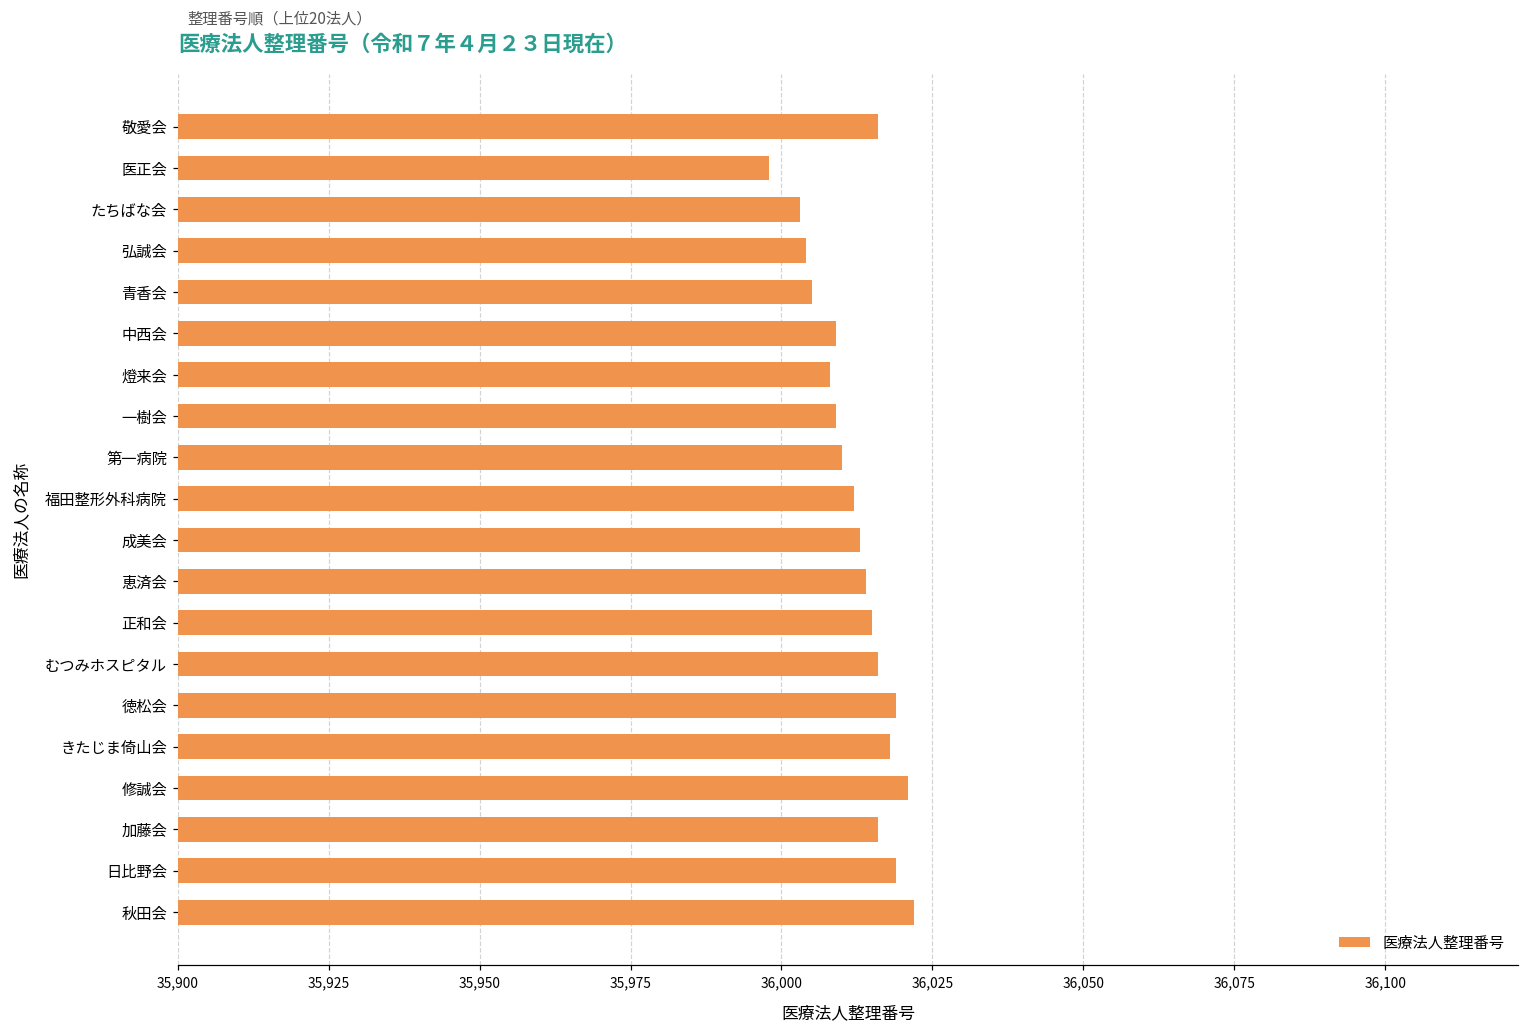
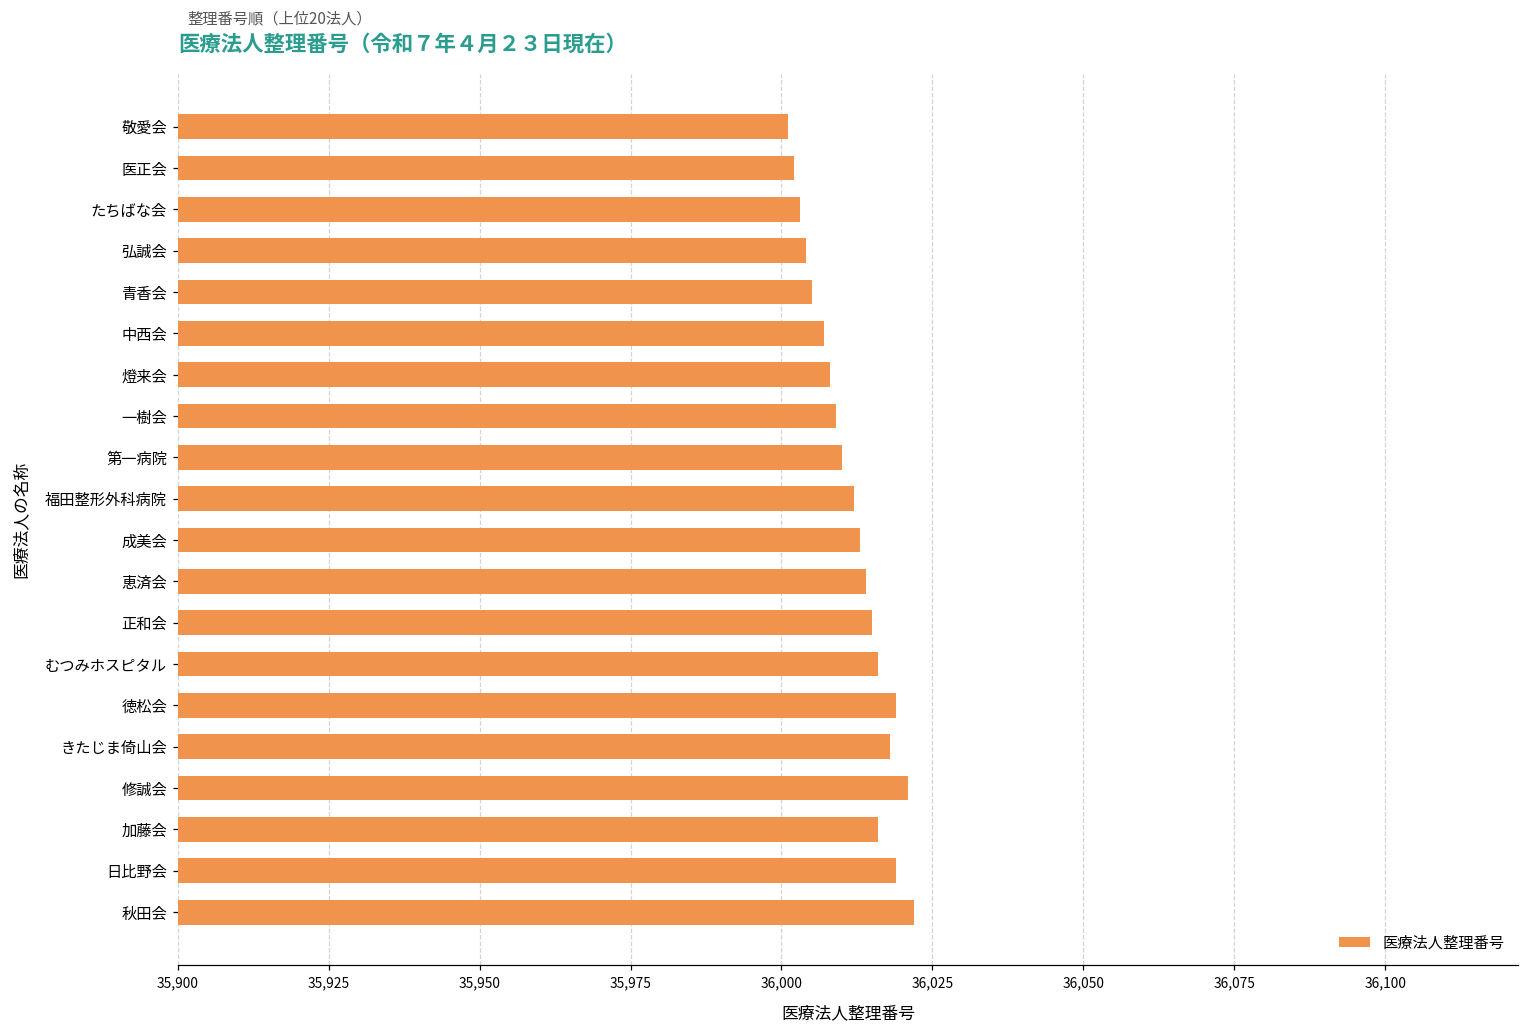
敬愛会: 36,016 -> 36,001
医正会: 35,998 -> 36,002
中西会: 36,009 -> 36,007
